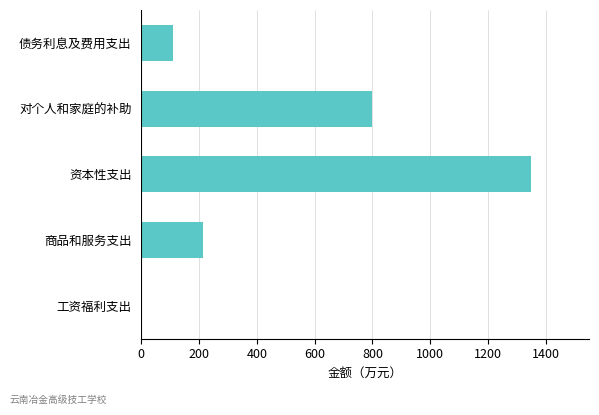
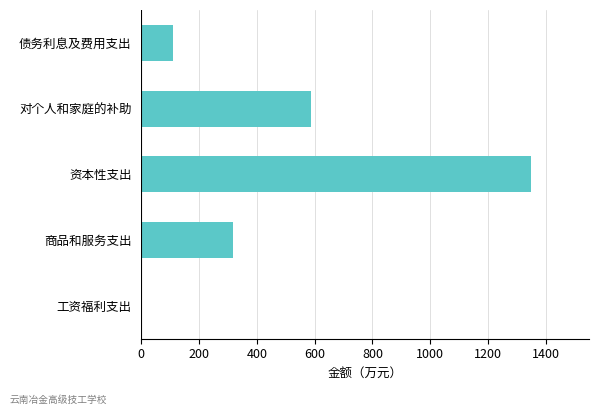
对个人和家庭的补助: 800 -> 590
商品和服务支出: 210 -> 320
